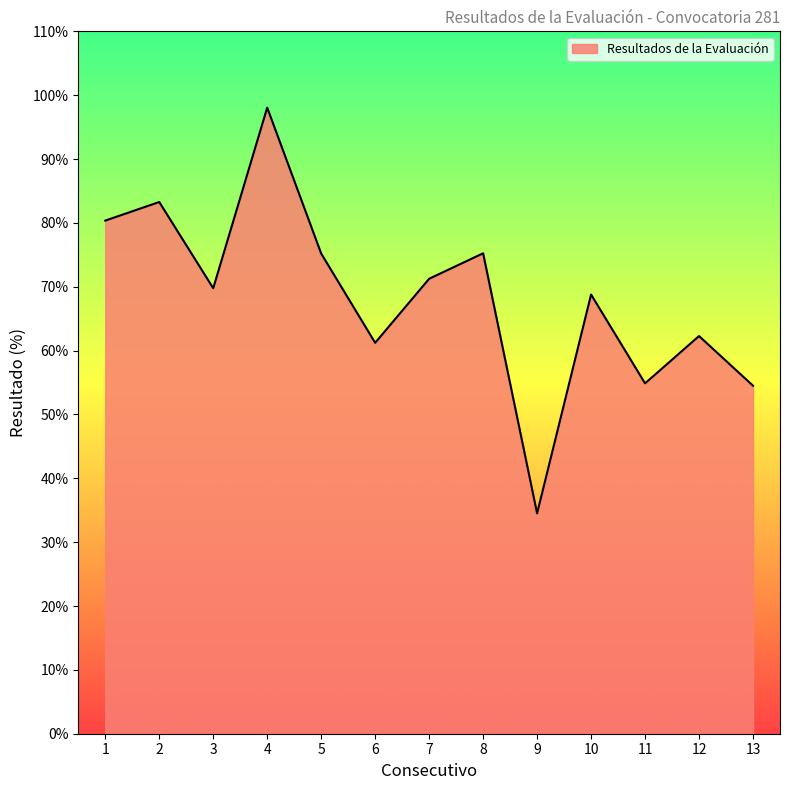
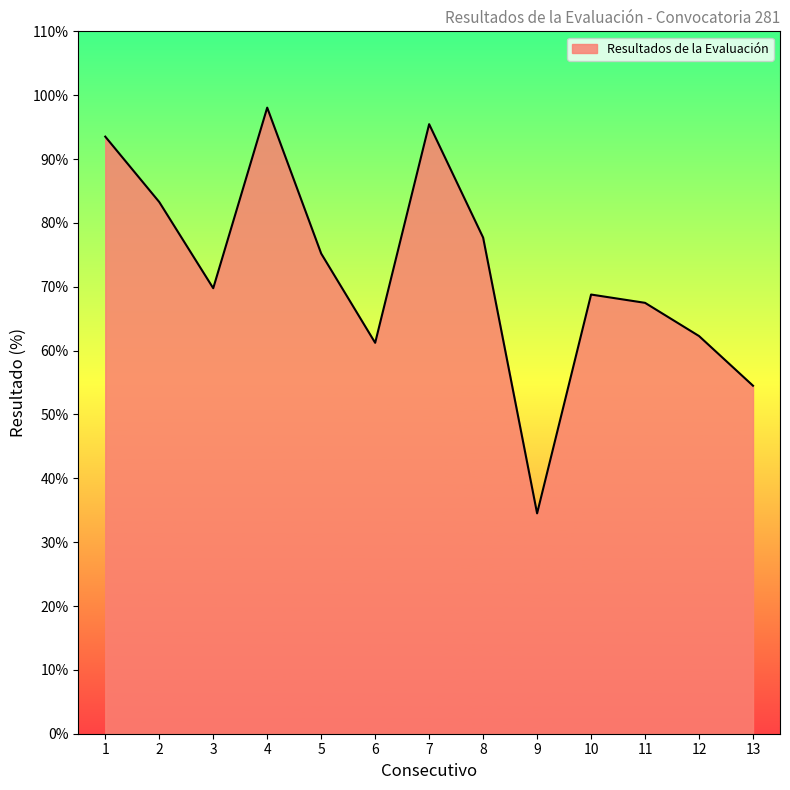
1: 80% -> 94%
7: 71% -> 95%
8: 75% -> 78%
11: 55% -> 67%
